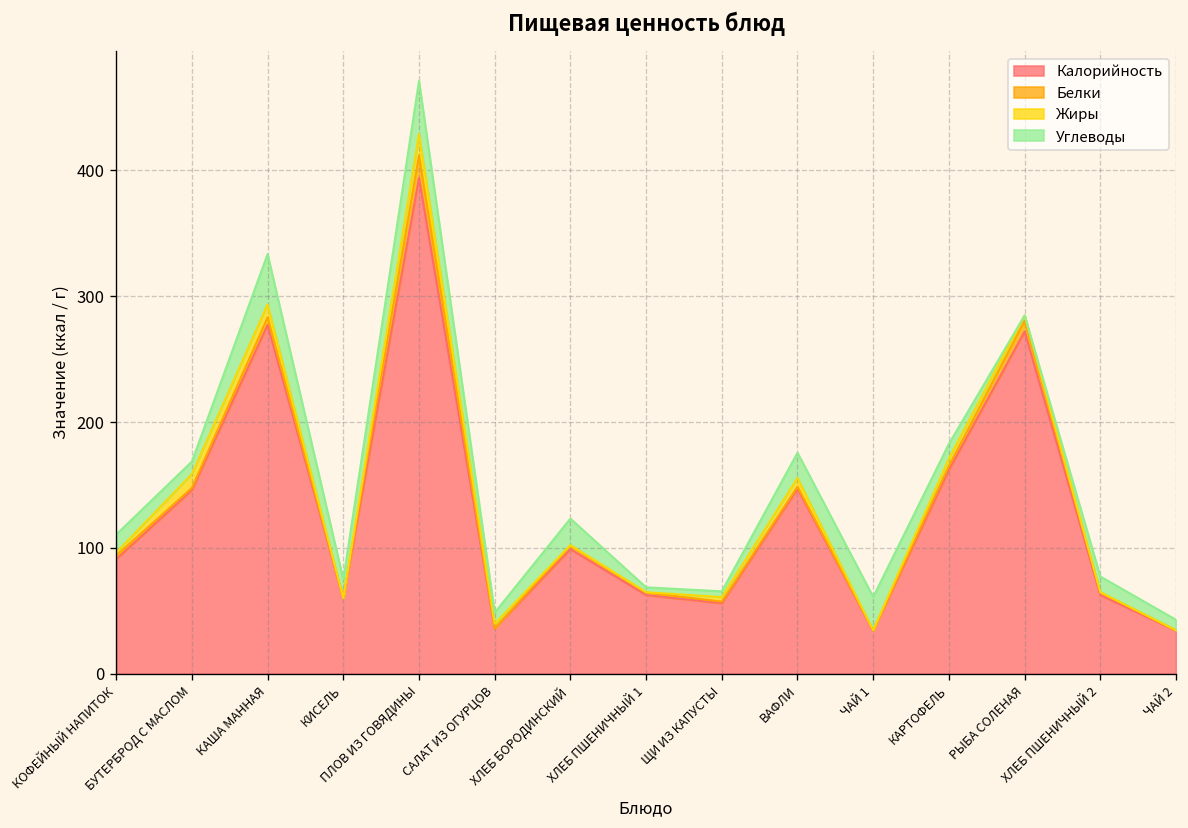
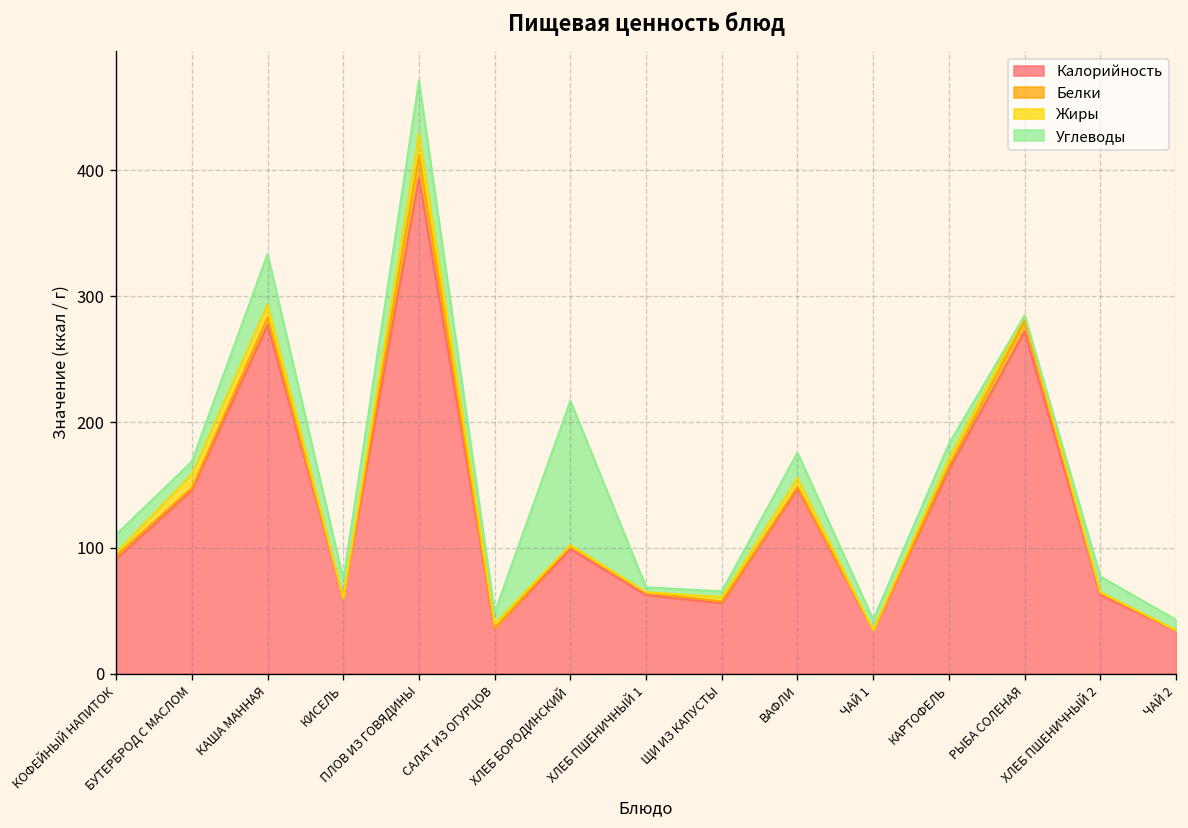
Углеводы, ХЛЕБ БОРОДИНСКИЙ: 21 -> 115
Углеводы, ЧАЙ 1: 27 -> 8
